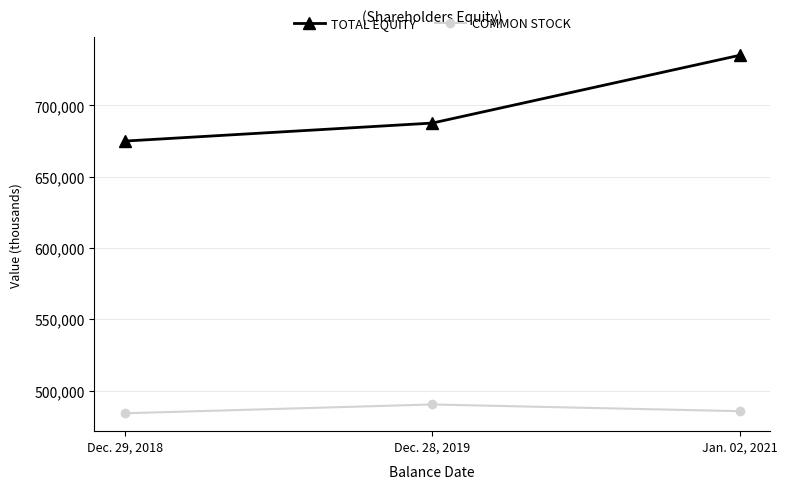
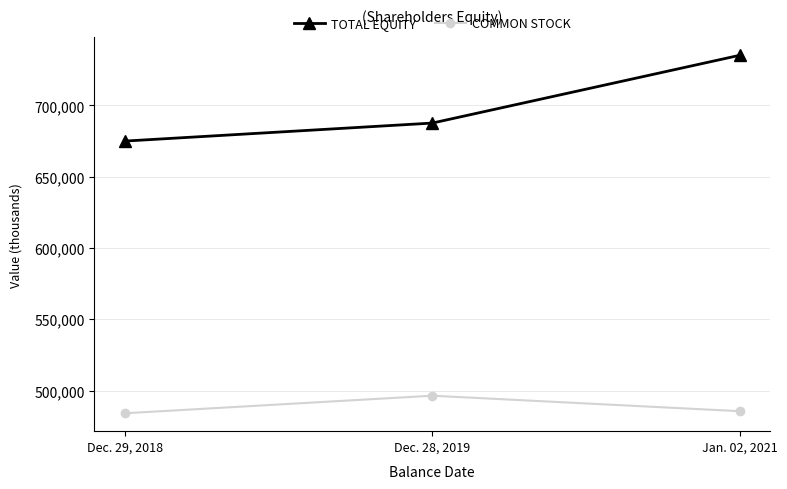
COMMON STOCK, Dec. 28, 2019: 490,000 -> 496,000
